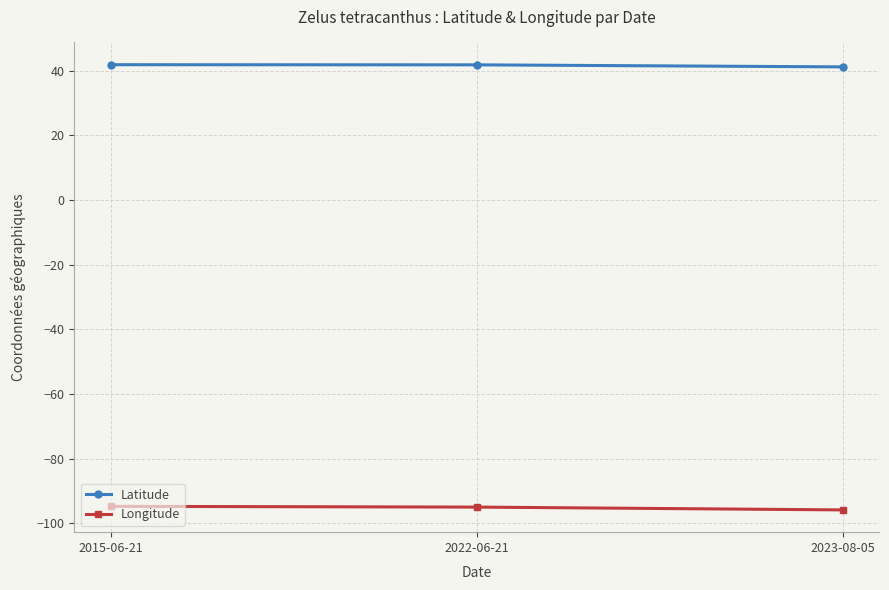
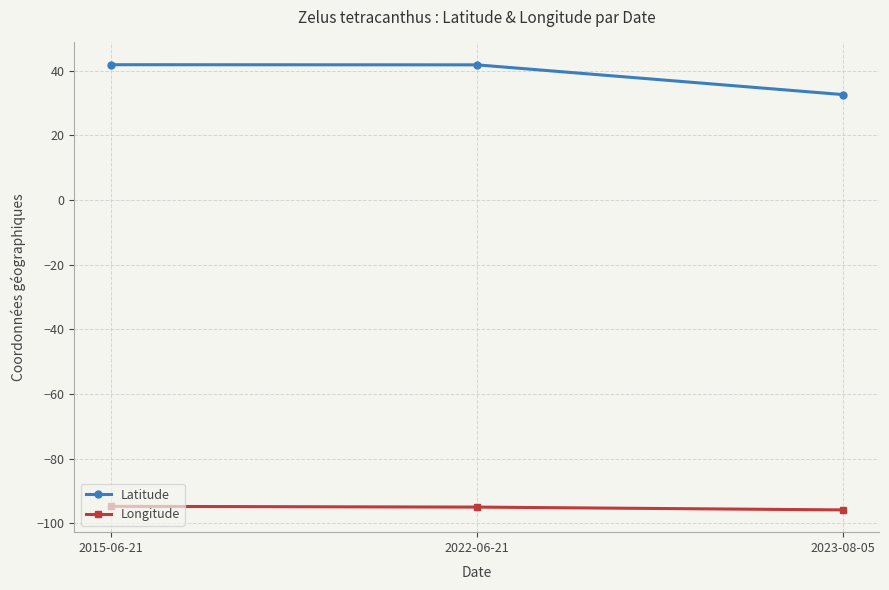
Latitude, 2023-08-05: 41 -> 33
